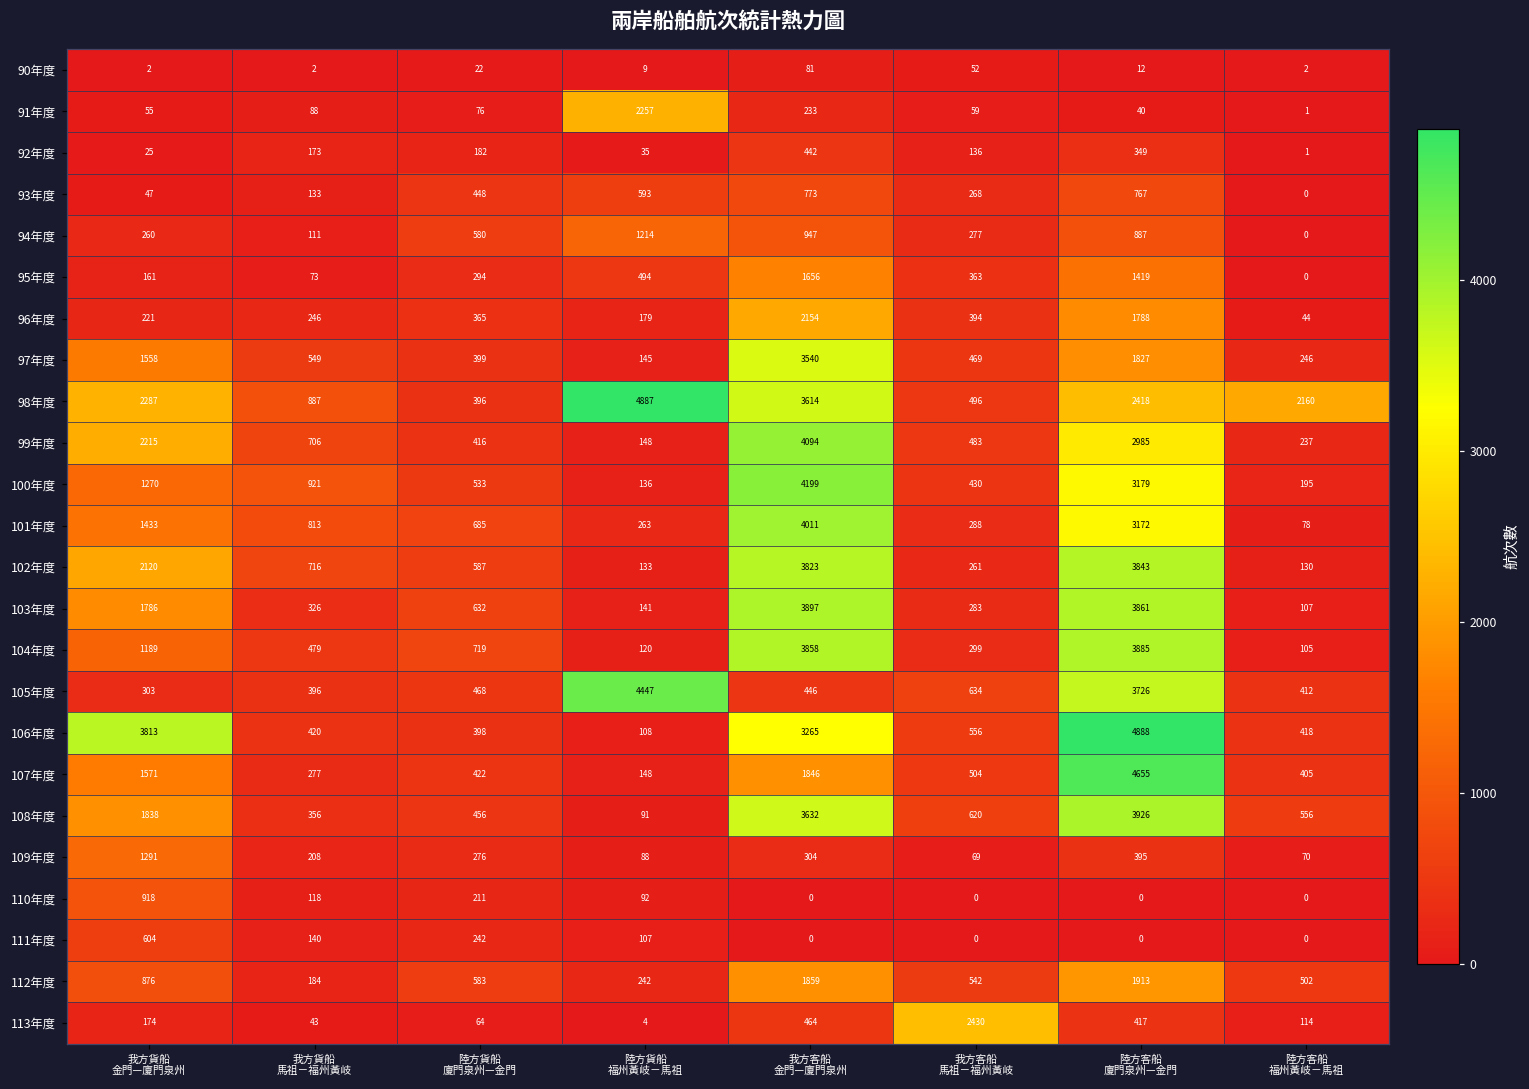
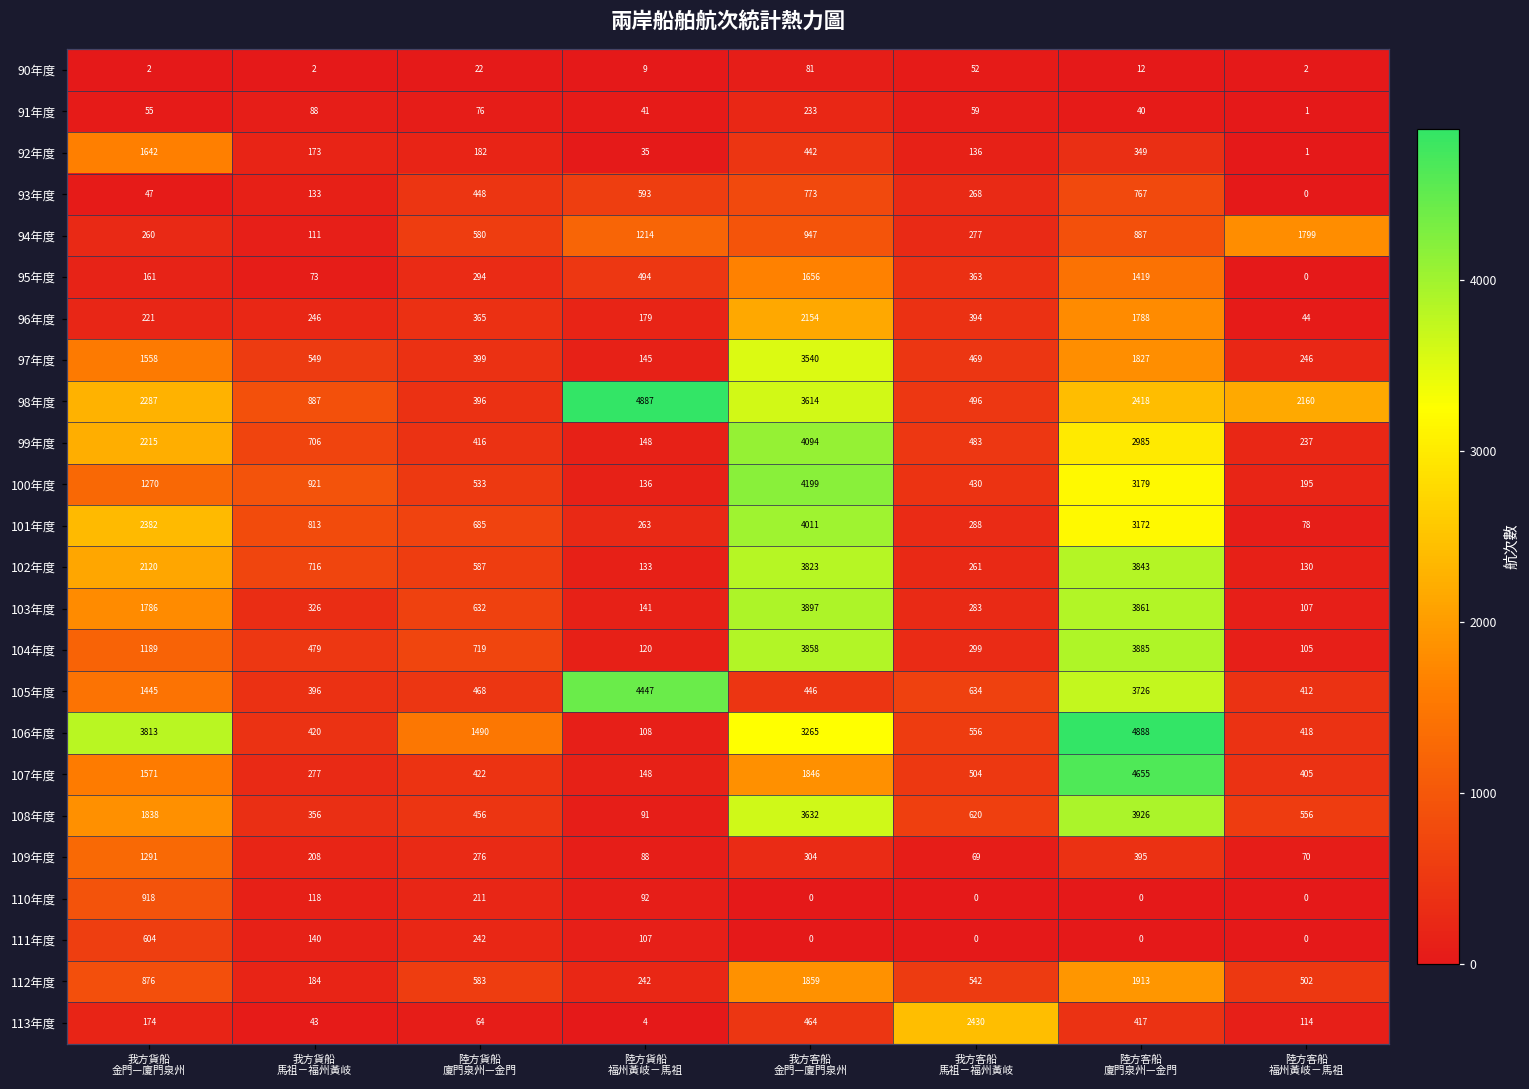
91年度, 陸方貨船 福州黃岐－馬祖: 2257 -> 41
92年度, 我方貨船 金門—廈門泉州: 25 -> 1642
94年度, 陸方客船 福州黃岐－馬祖: 0 -> 1799
101年度, 我方貨船 金門—廈門泉州: 1433 -> 2382
105年度, 我方貨船 金門—廈門泉州: 303 -> 1445
106年度, 陸方貨船 廈門泉州—金門: 398 -> 1490
